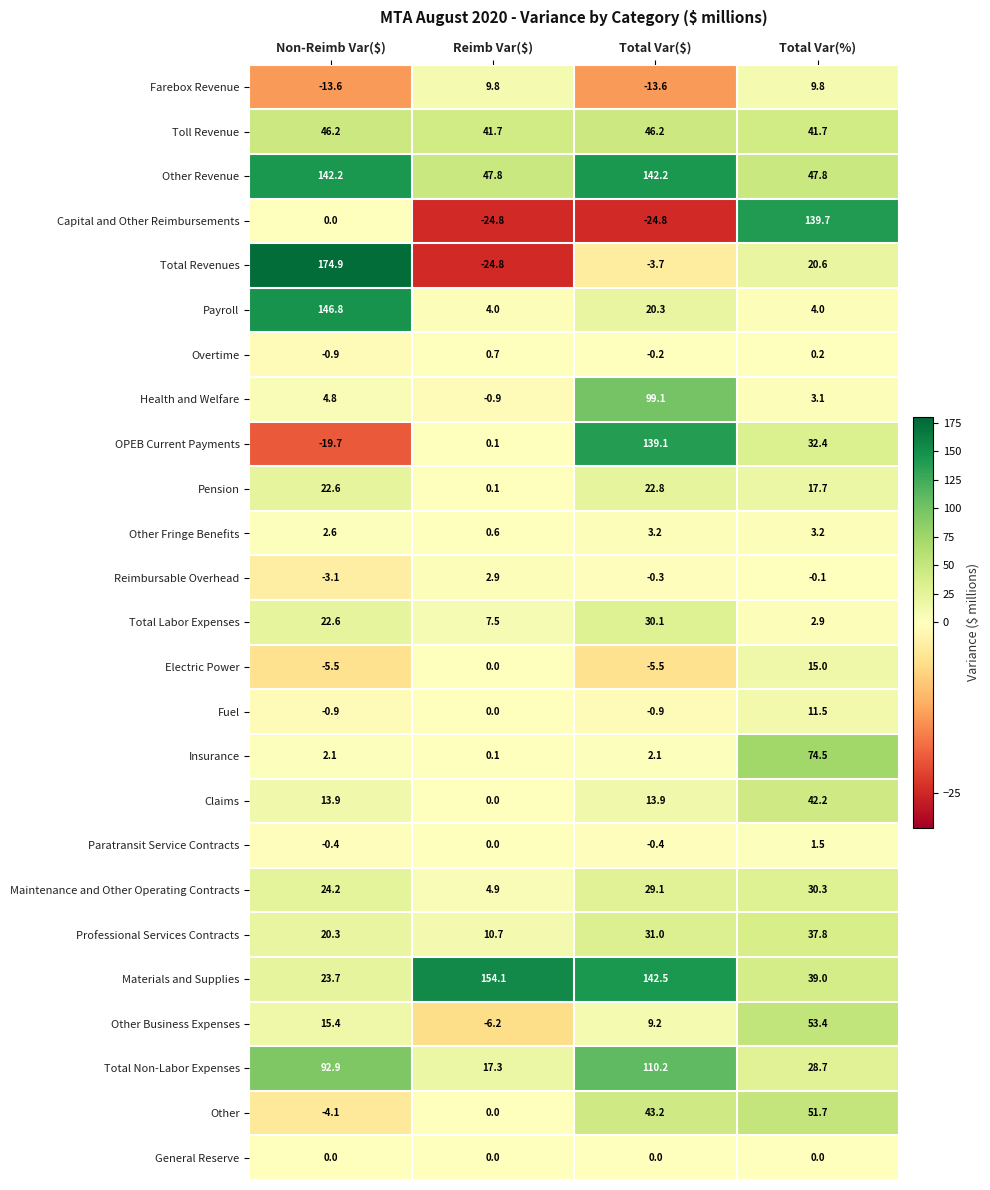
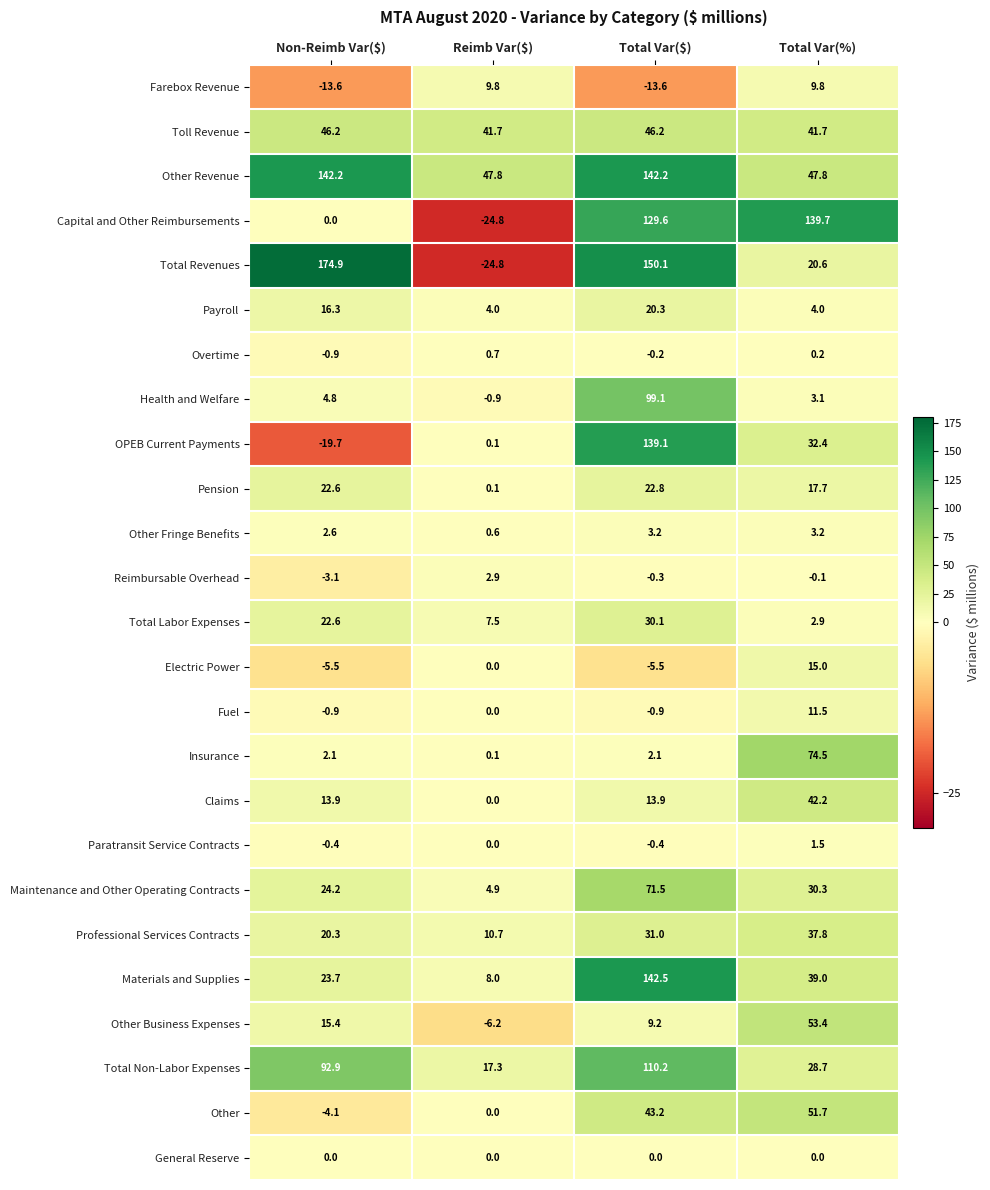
Capital and Other Reimbursements, Total Var($): -24.8 -> 129.6
Total Revenues, Total Var($): -3.7 -> 150.1
Payroll, Non-Reimb Var($): 146.8 -> 16.3
Maintenance and Other Operating Contracts, Total Var($): 29.1 -> 71.5
Materials and Supplies, Reimb Var($): 154.1 -> 8.0
